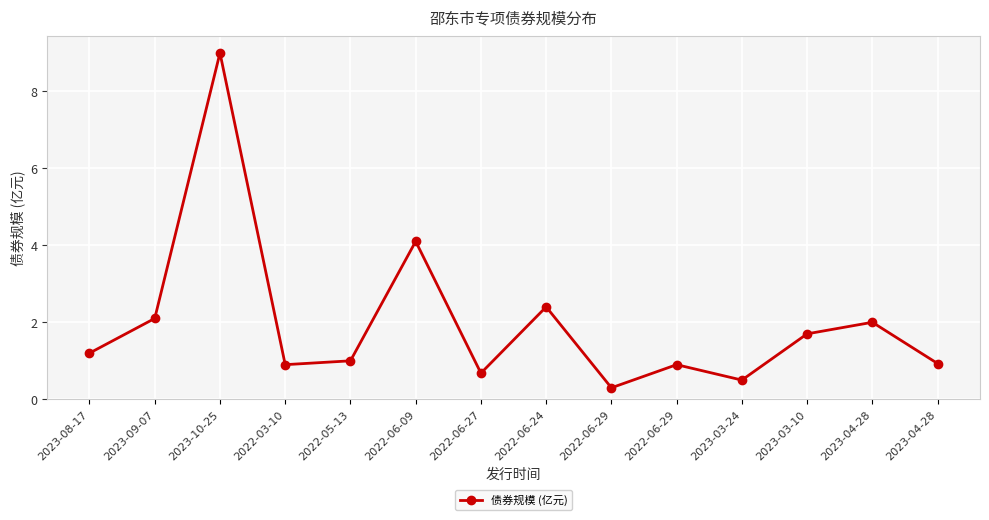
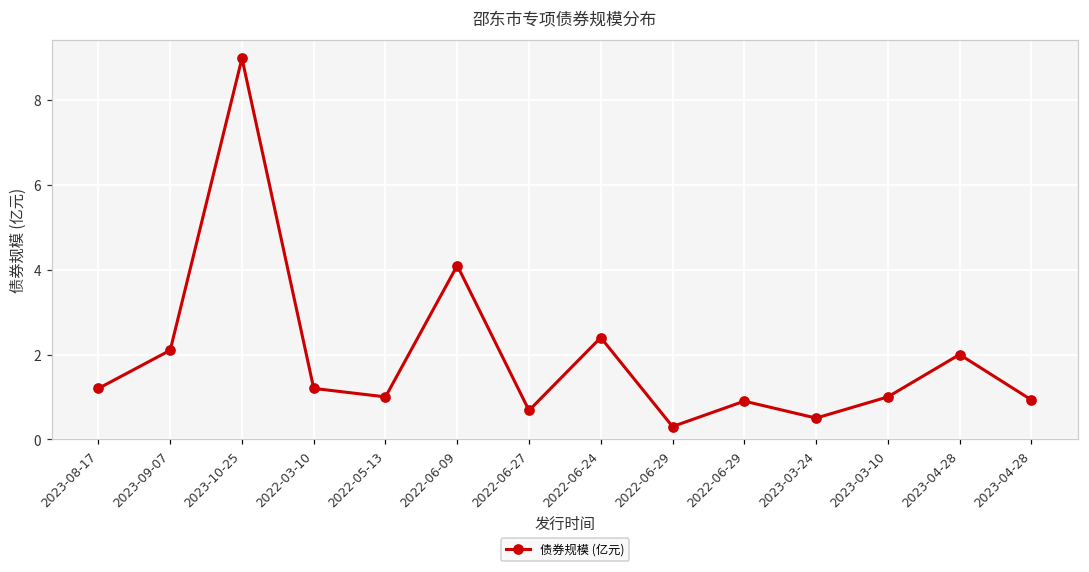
2022-03-10: 0.9 -> 1.2
2023-03-10: 1.7 -> 1.0
